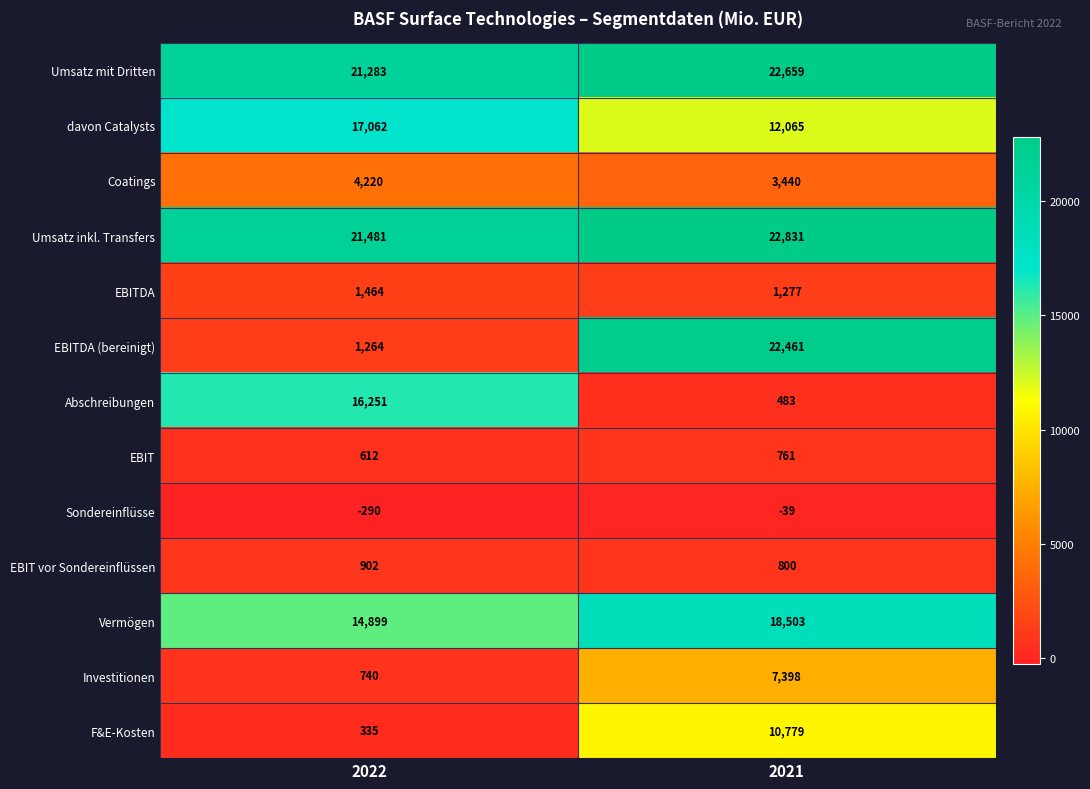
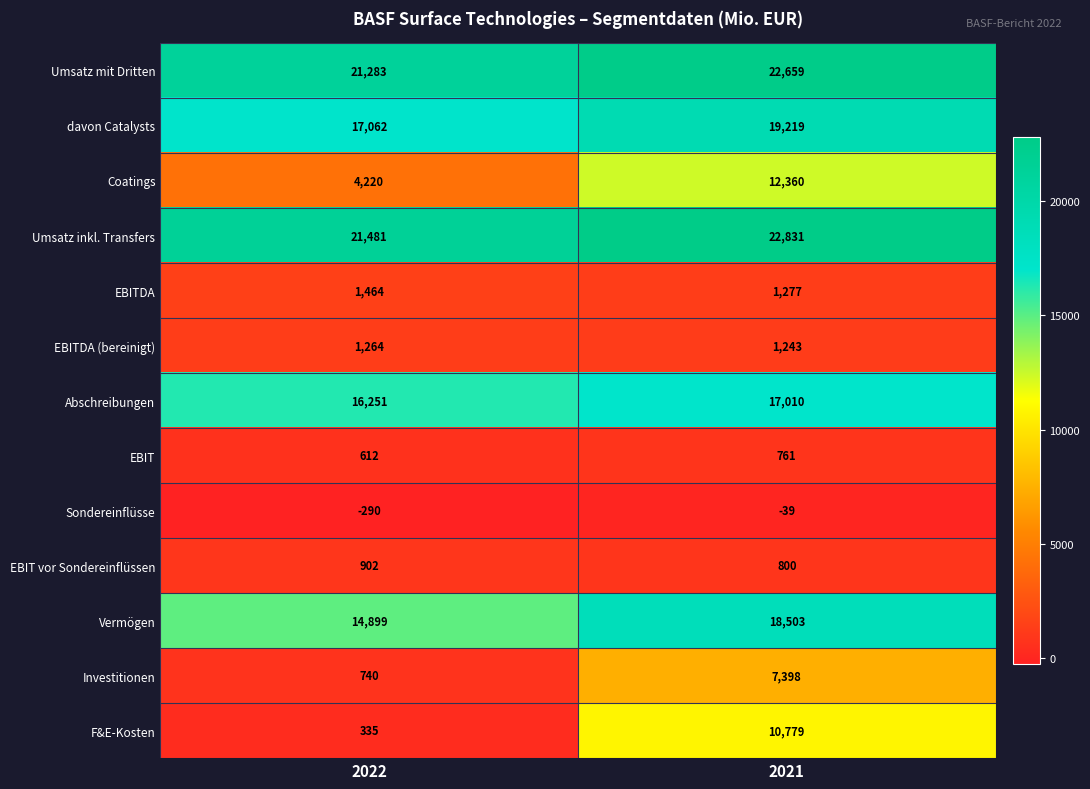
davon Catalysts, 2021: 12,065 -> 19,219
Coatings, 2021: 3,440 -> 12,360
EBITDA (bereinigt), 2021: 22,461 -> 1,243
Abschreibungen, 2021: 483 -> 17,010
